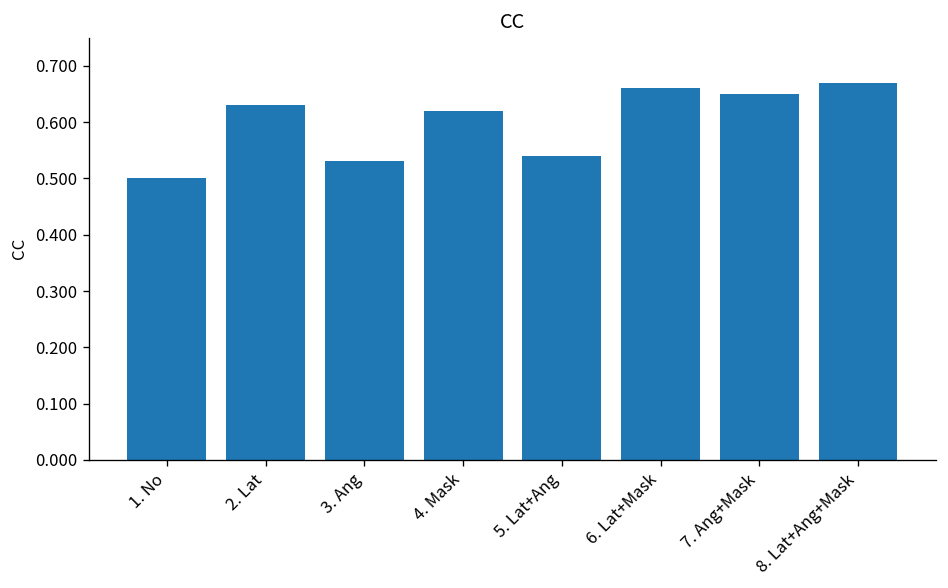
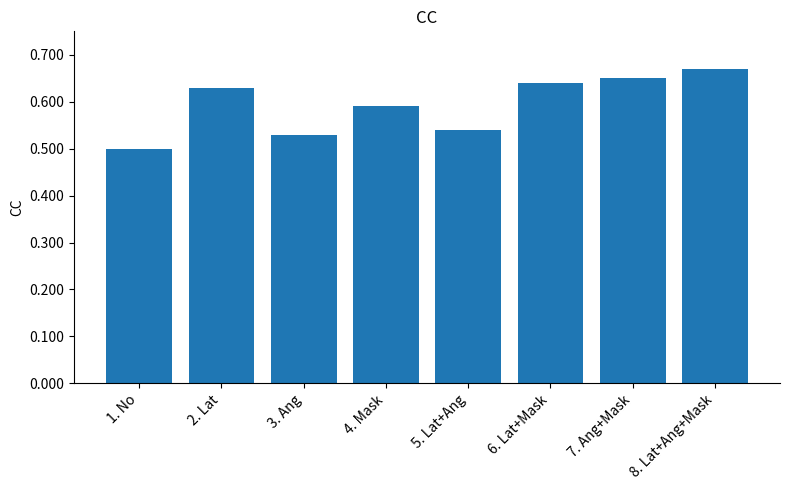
4. Mask: 0.62 -> 0.59
6. Lat+Mask: 0.66 -> 0.64
